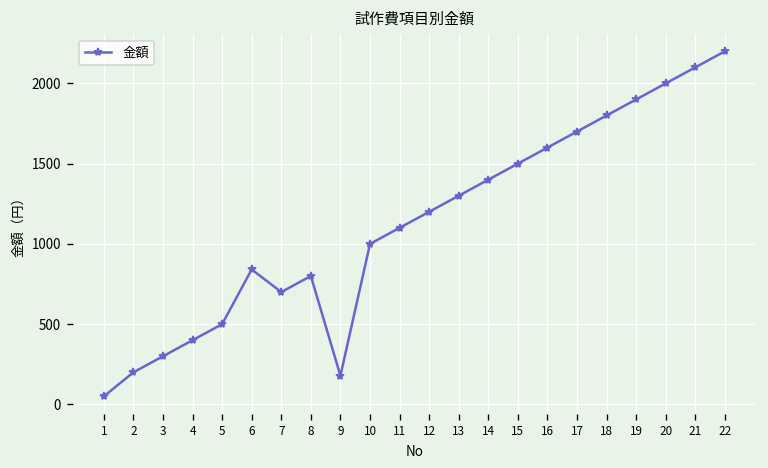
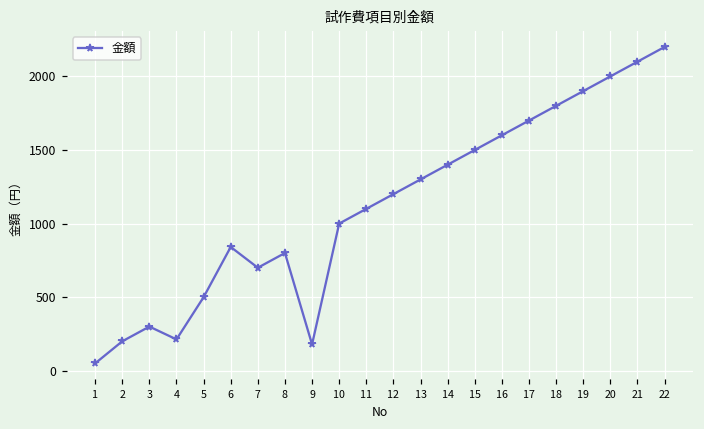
4: 400 -> 210
